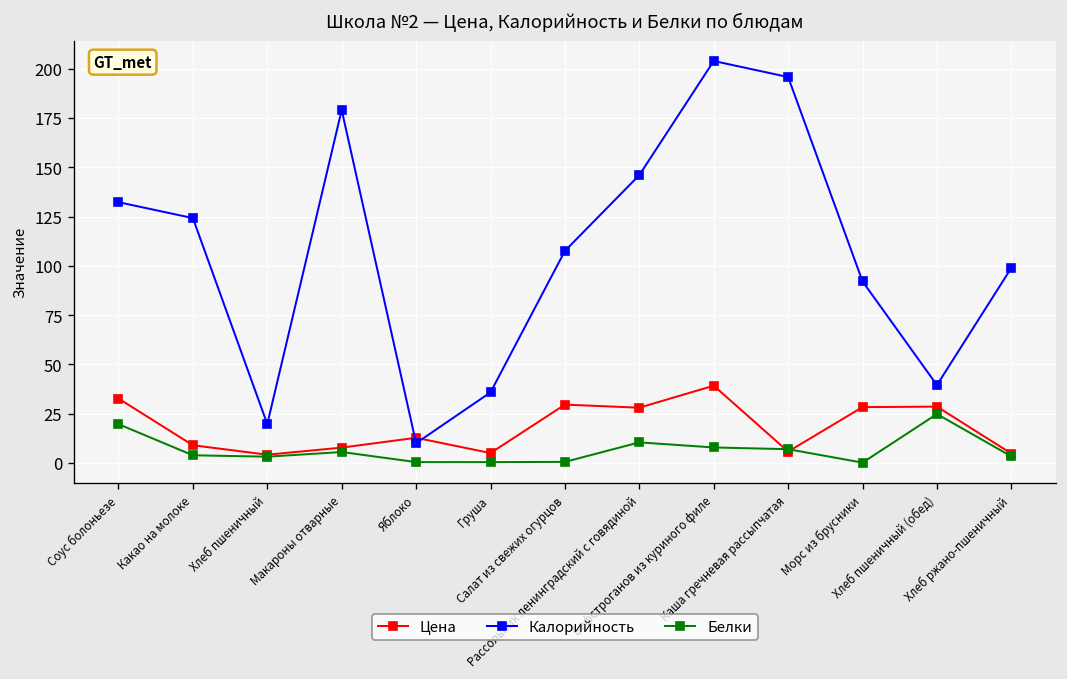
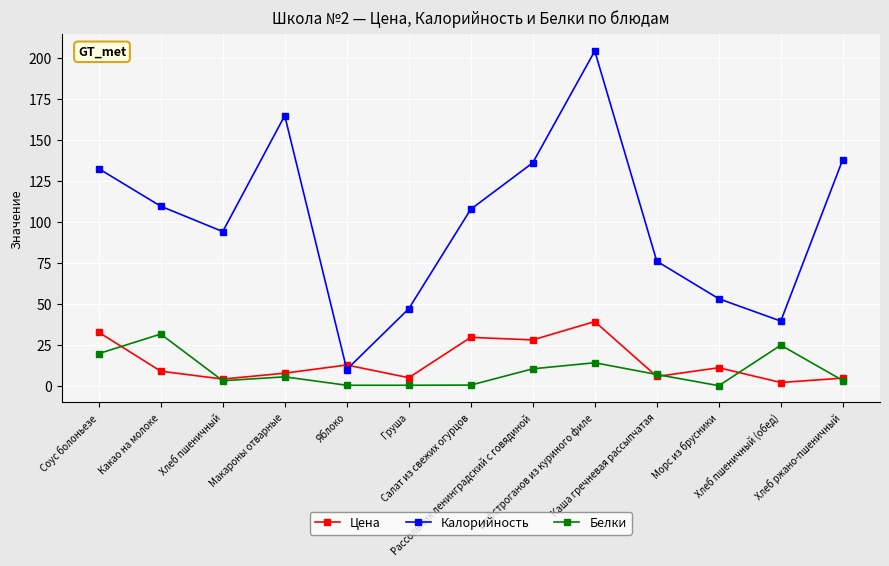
Калорийность, Какао на молоке: 124 -> 109
Белки, Какао на молоке: 4 -> 32
Калорийность, Хлеб пшеничный: 20 -> 94
Калорийность, Макароны отварные: 179 -> 165
Калорийность, Груша: 36 -> 47
Калорийность, Рассольник ленинградский с говядиной: 146 -> 136
Белки, Бефстроганов из куриного филе: 8 -> 14
Калорийность, Каша гречневая рассыпчатая: 196 -> 76
Цена, Морс из брусники: 28 -> 11
Калорийность, Морс из брусники: 92 -> 53
Цена, Хлеб пшеничный (обед): 29 -> 2
Калорийность, Хлеб ржано-пшеничный: 99 -> 138
